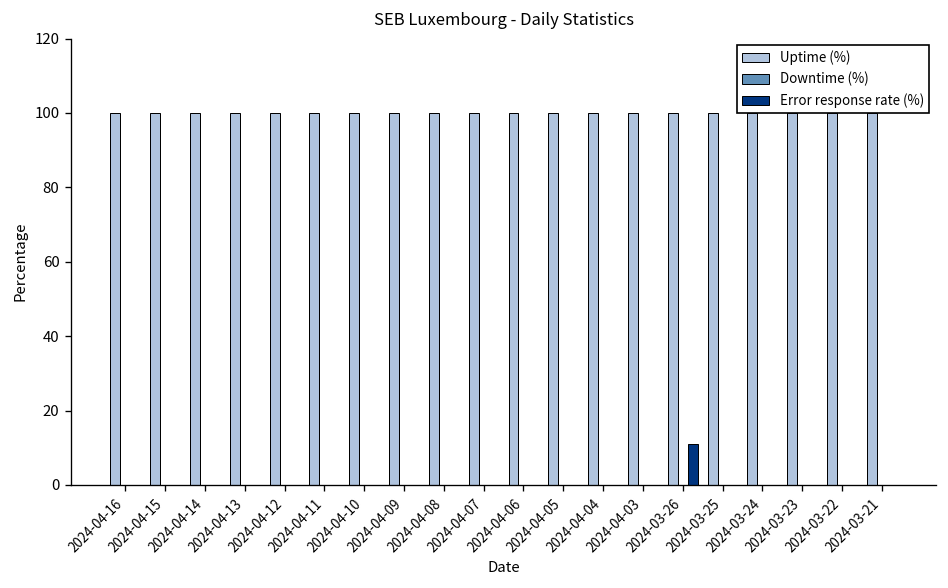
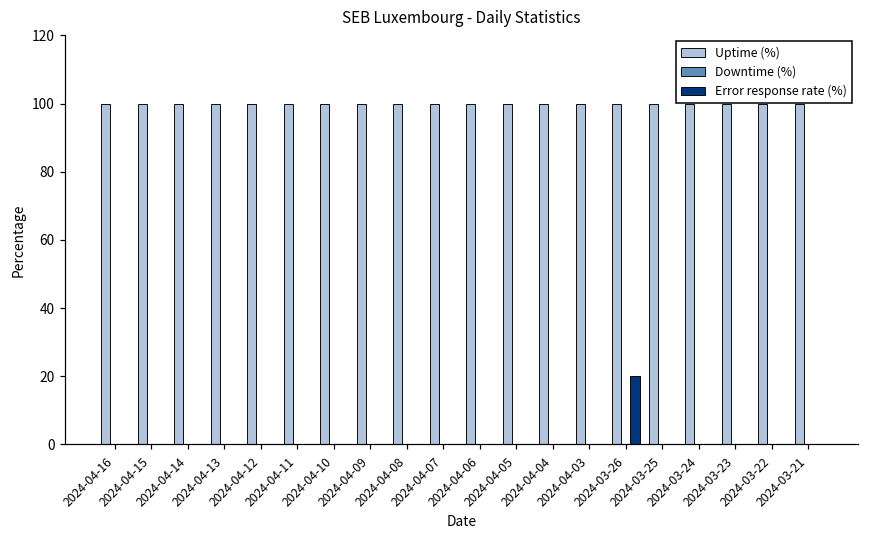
Error response rate (%), 2024-03-26: 11 -> 20
